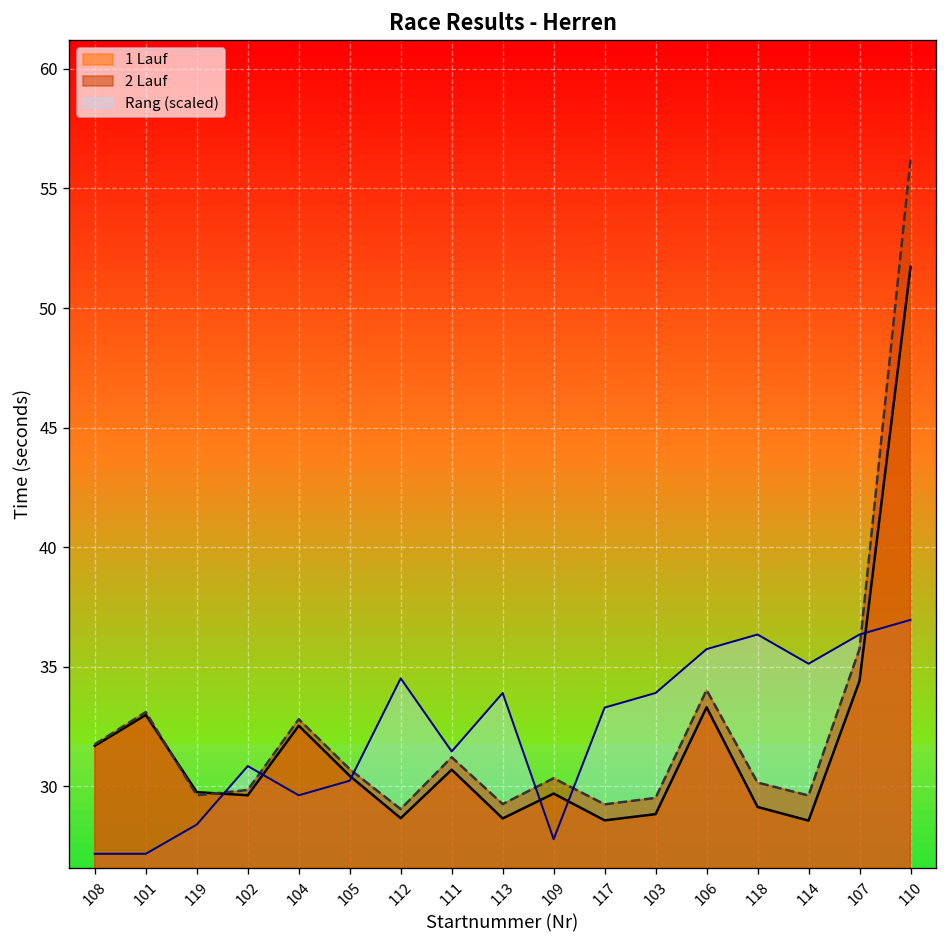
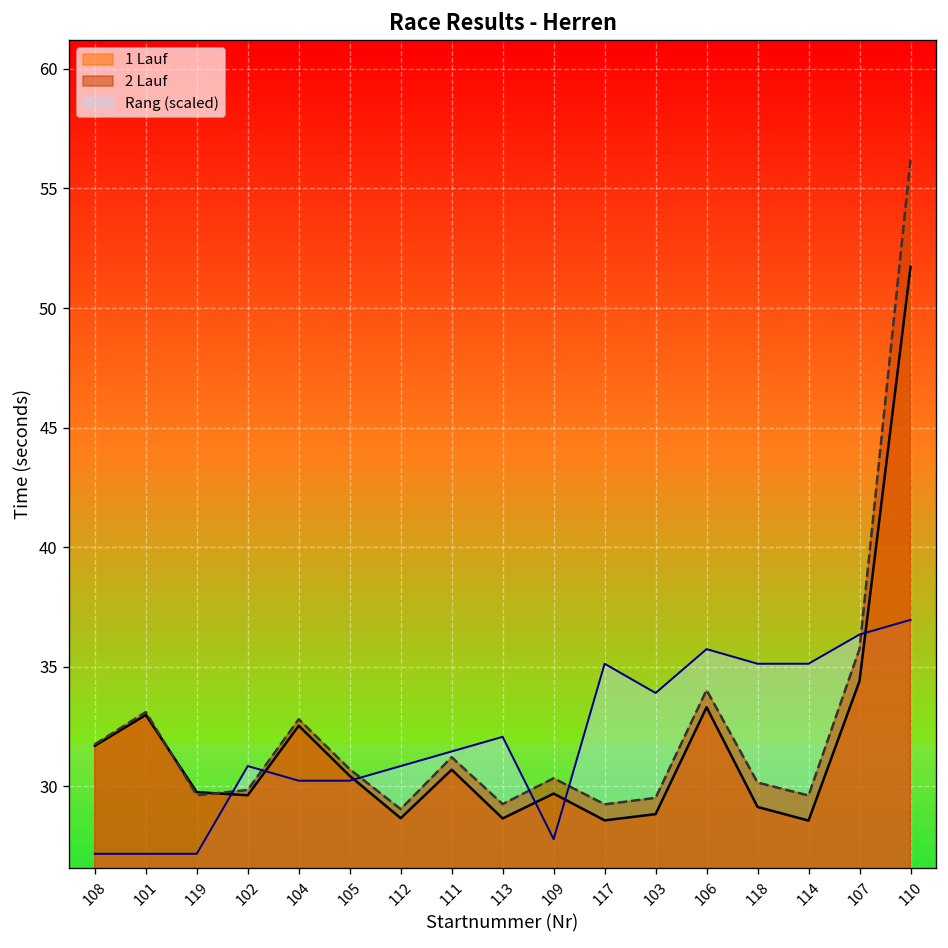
Rang (scaled), 119: 28.4 -> 27.2
Rang (scaled), 104: 29.6 -> 30.2
Rang (scaled), 112: 34.5 -> 30.8
Rang (scaled), 113: 33.9 -> 32.1
Rang (scaled), 117: 33.3 -> 35.1
Rang (scaled), 118: 36.3 -> 35.1
